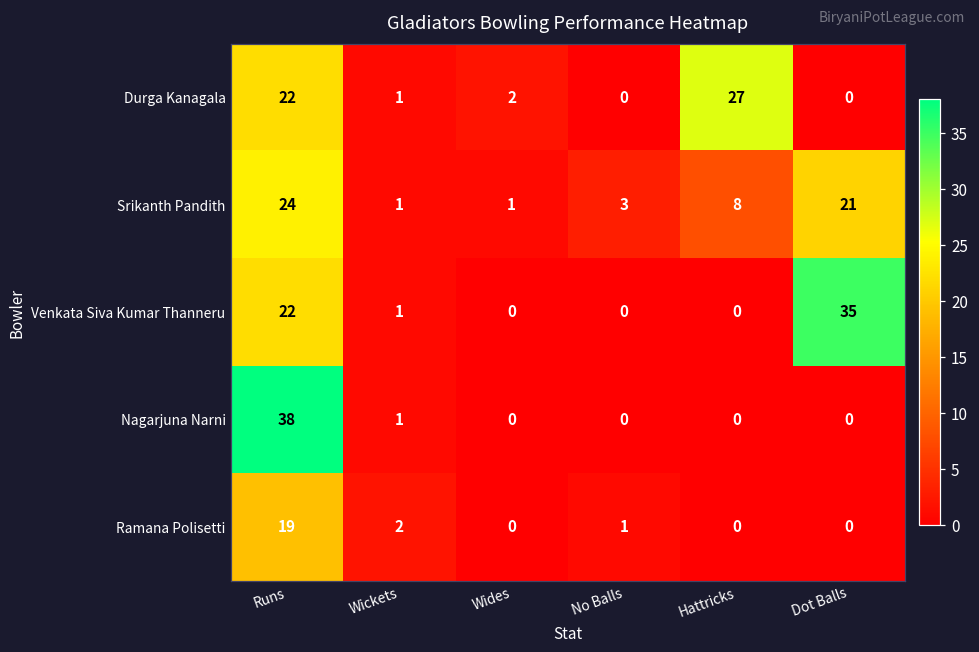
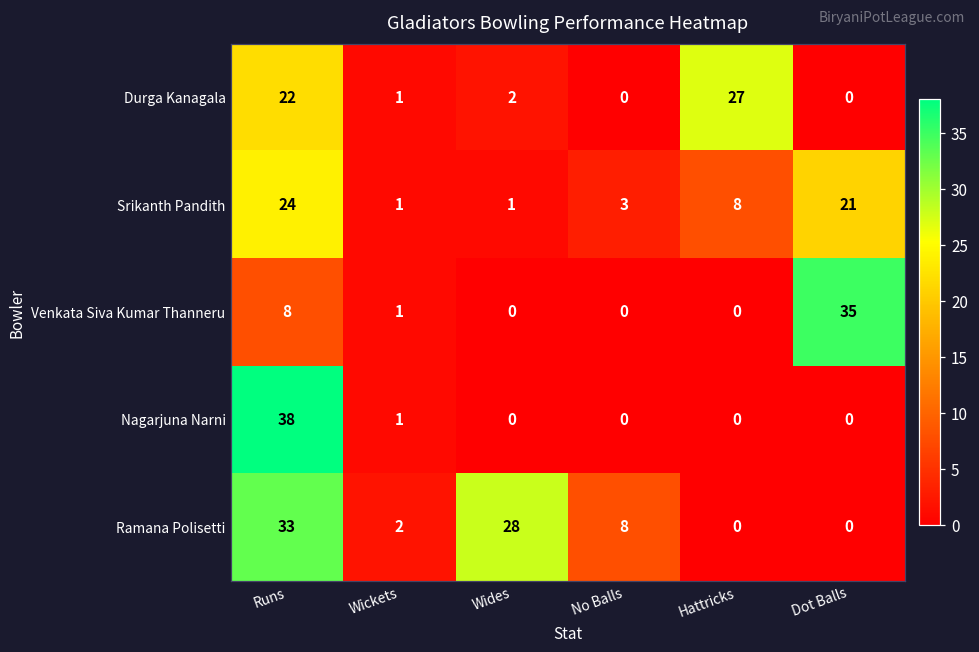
Venkata Siva Kumar Thanneru, Runs: 22 -> 8
Ramana Polisetti, Runs: 19 -> 33
Ramana Polisetti, Wides: 0 -> 28
Ramana Polisetti, No Balls: 1 -> 8
